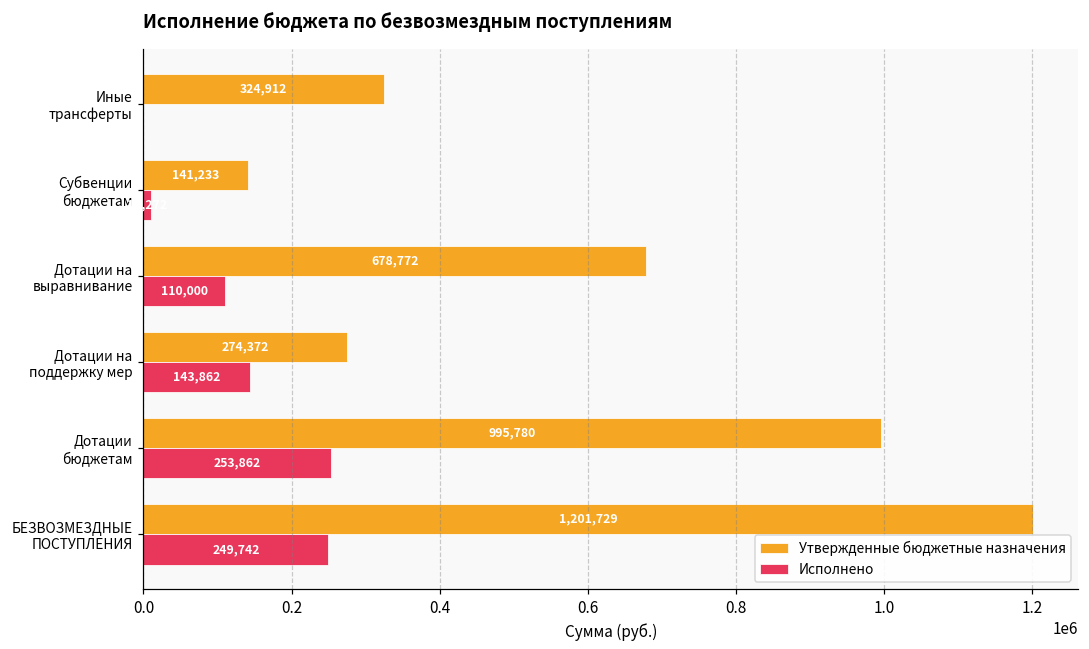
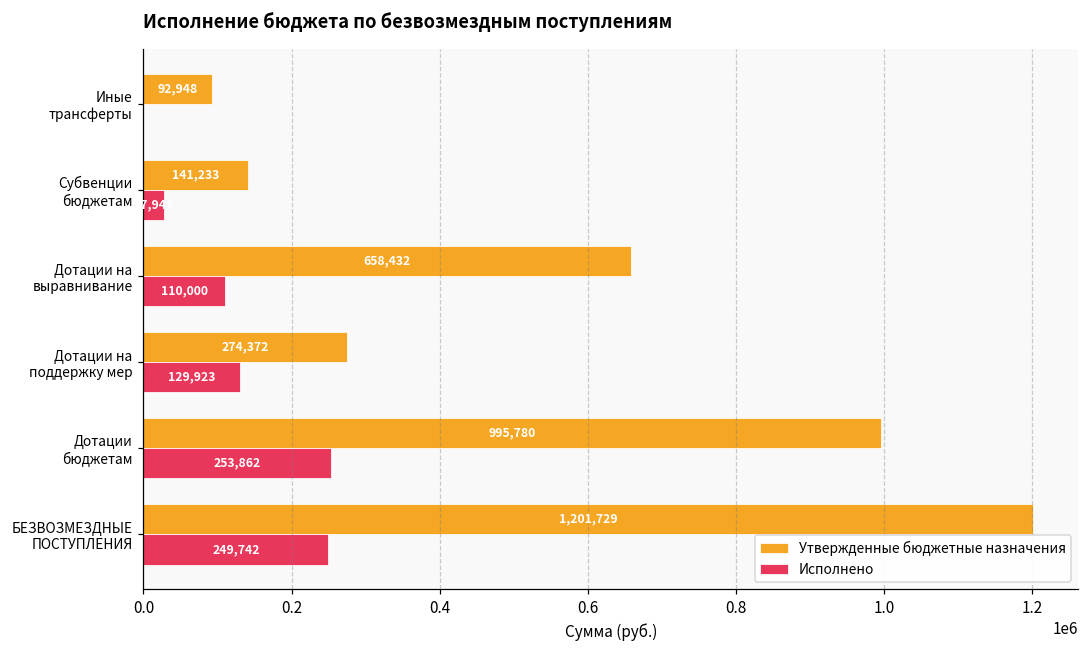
Утвержденные бюджетные назначения, Иные трансферты: 324,912 -> 92,948
Исполнено, Субвенции бюджетам: 10000 -> 30000
Утвержденные бюджетные назначения, Дотации на выравнивание: 678,772 -> 658,432
Исполнено, Дотации на поддержку мер: 143,862 -> 129,923
